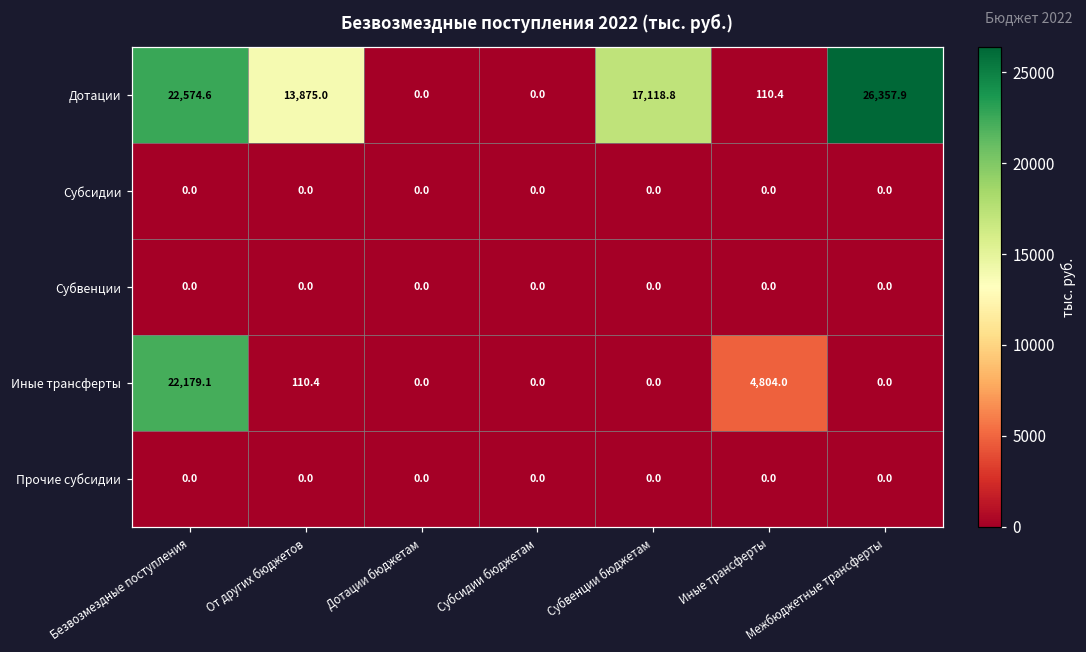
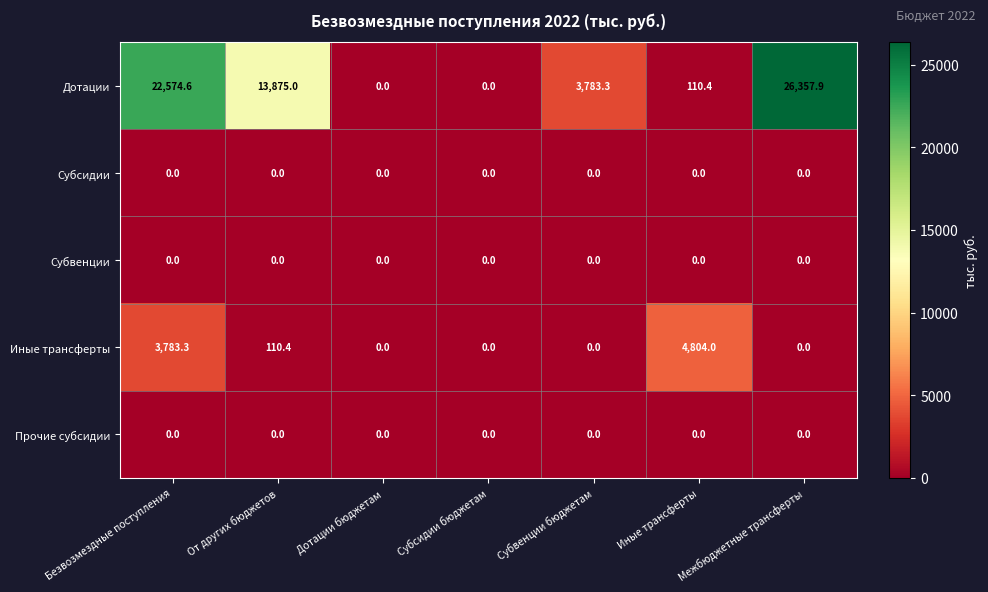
Дотации, Субвенции бюджетам: 17,118.8 -> 3,783.3
Иные трансферты, Безвозмездные поступления: 22,179.1 -> 3,783.3
